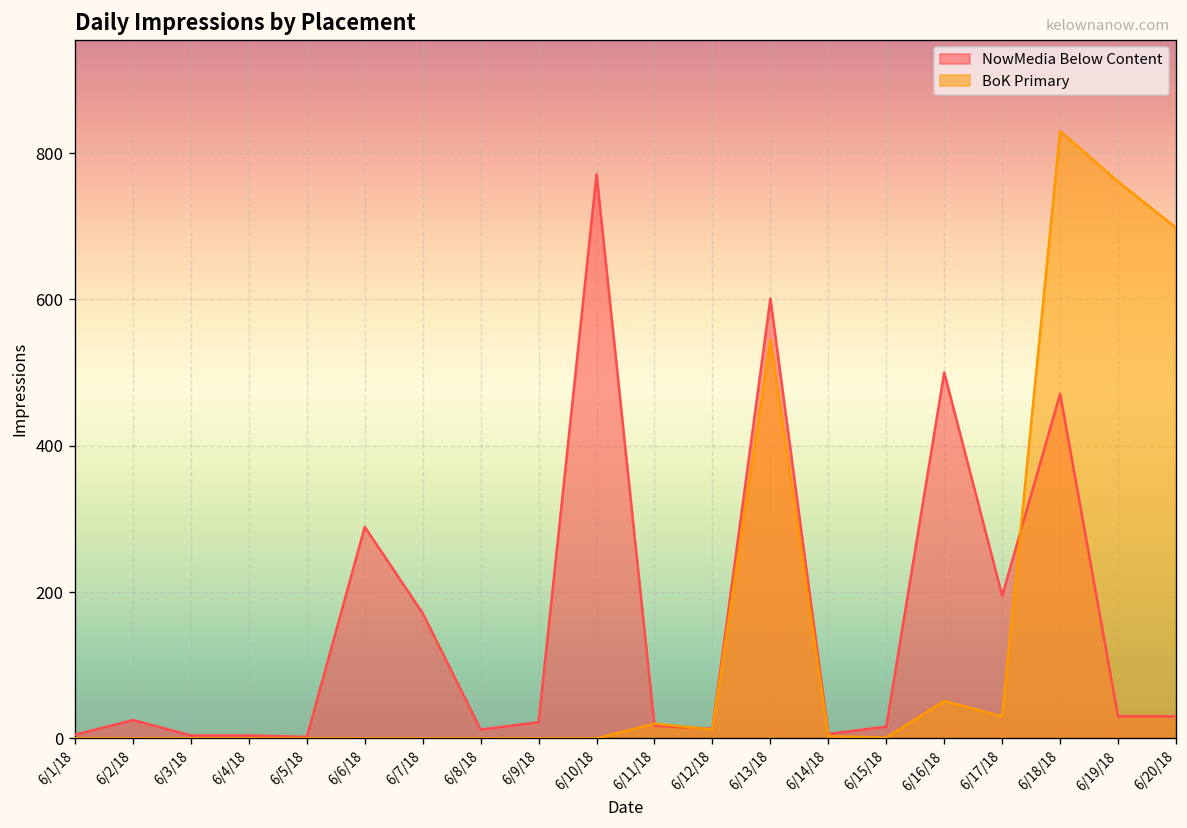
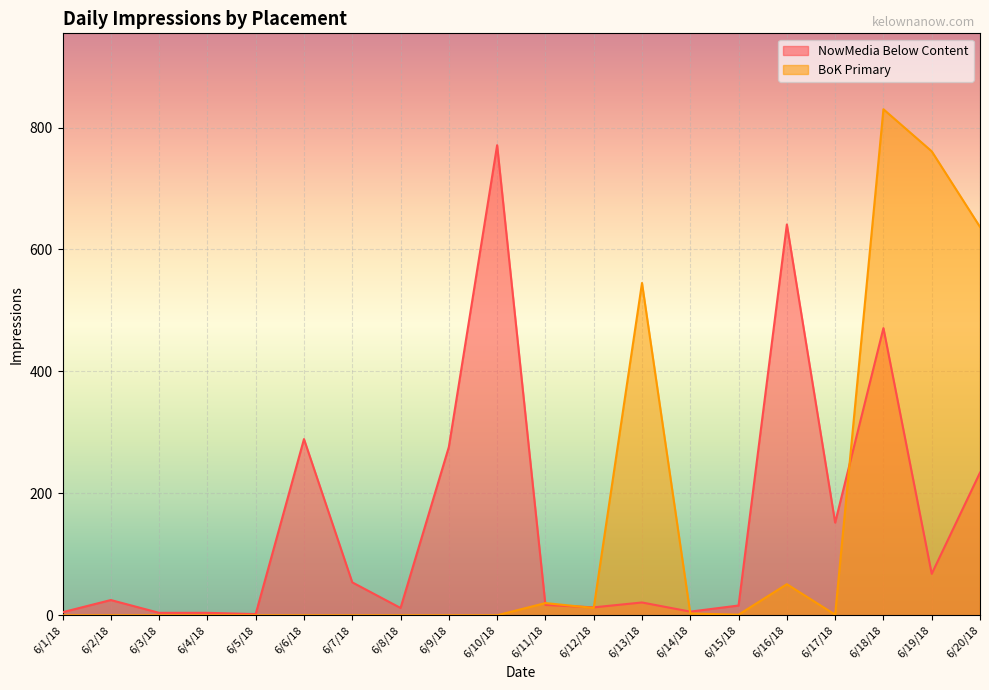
NowMedia Below Content, 6/7/18: 170 -> 50
NowMedia Below Content, 6/9/18: 20 -> 280
NowMedia Below Content, 6/13/18: 600 -> 20
NowMedia Below Content, 6/16/18: 500 -> 640
NowMedia Below Content, 6/17/18: 200 -> 150
BoK Primary, 6/17/18: 30 -> 0
NowMedia Below Content, 6/19/18: 30 -> 70
NowMedia Below Content, 6/20/18: 30 -> 230
BoK Primary, 6/20/18: 700 -> 640
